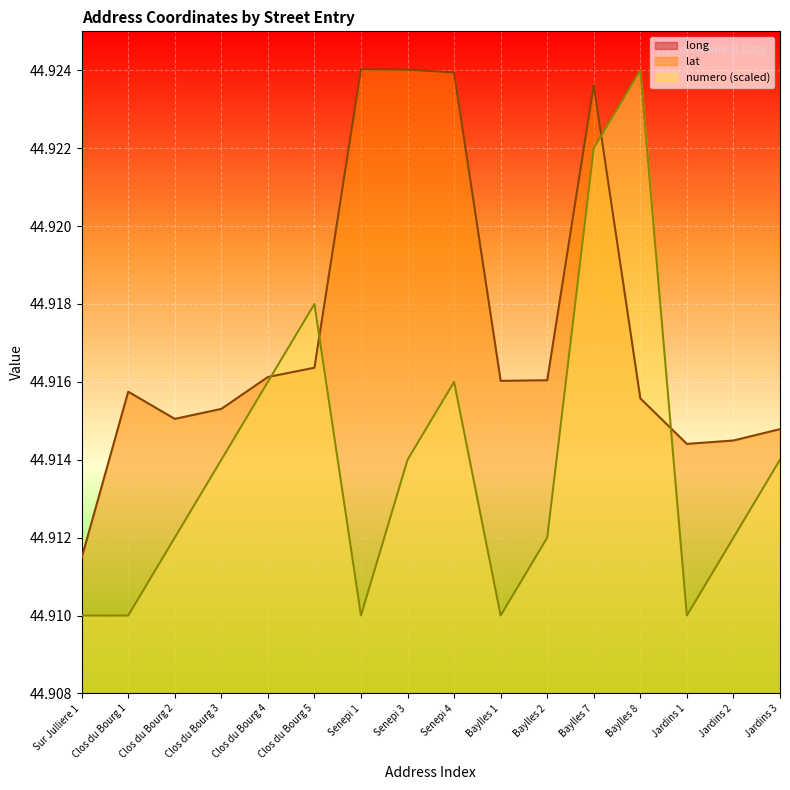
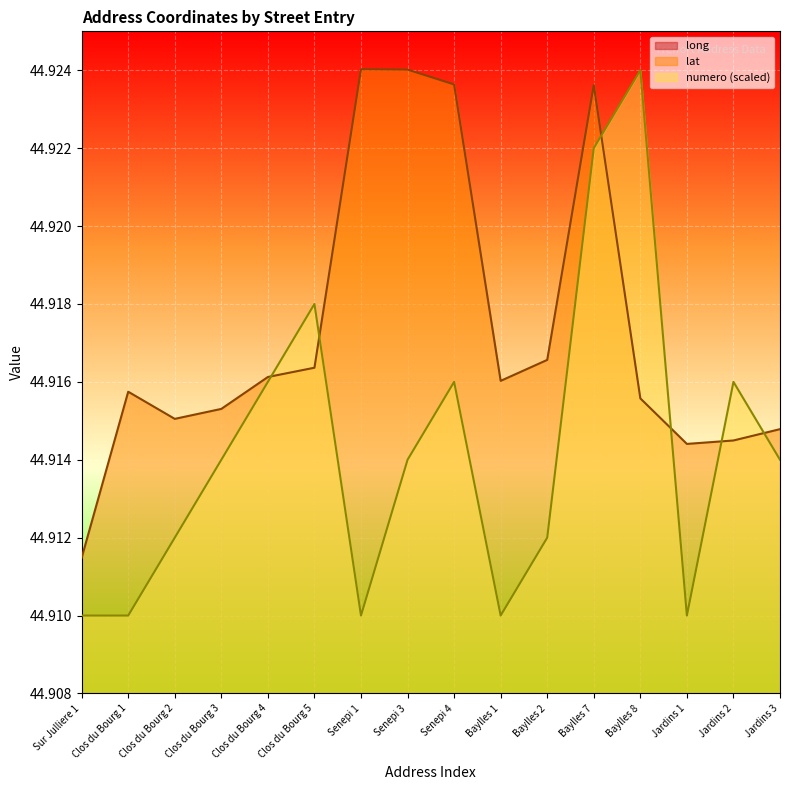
lat, Senepi 4: 44.9239 -> 44.9236
lat, Baylles 2: 44.9160 -> 44.9166
numero (scaled), Jardins 2: 44.9120 -> 44.9160
